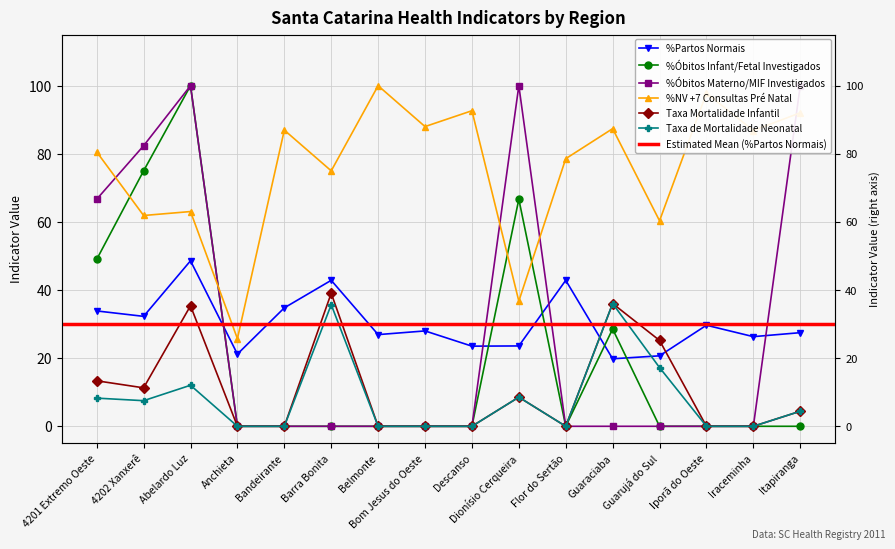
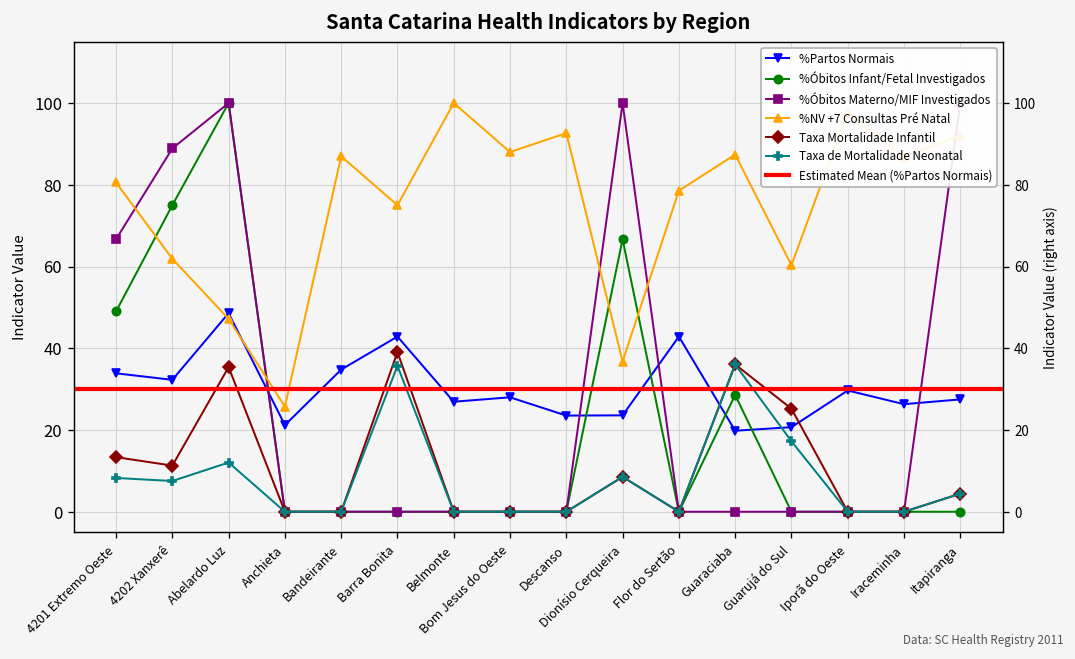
%Óbitos Materno/MIF Investigados, 4202 Xanxerê: 82 -> 89
%NV +7 Consultas Pré Natal, Abelardo Luz: 63 -> 47
